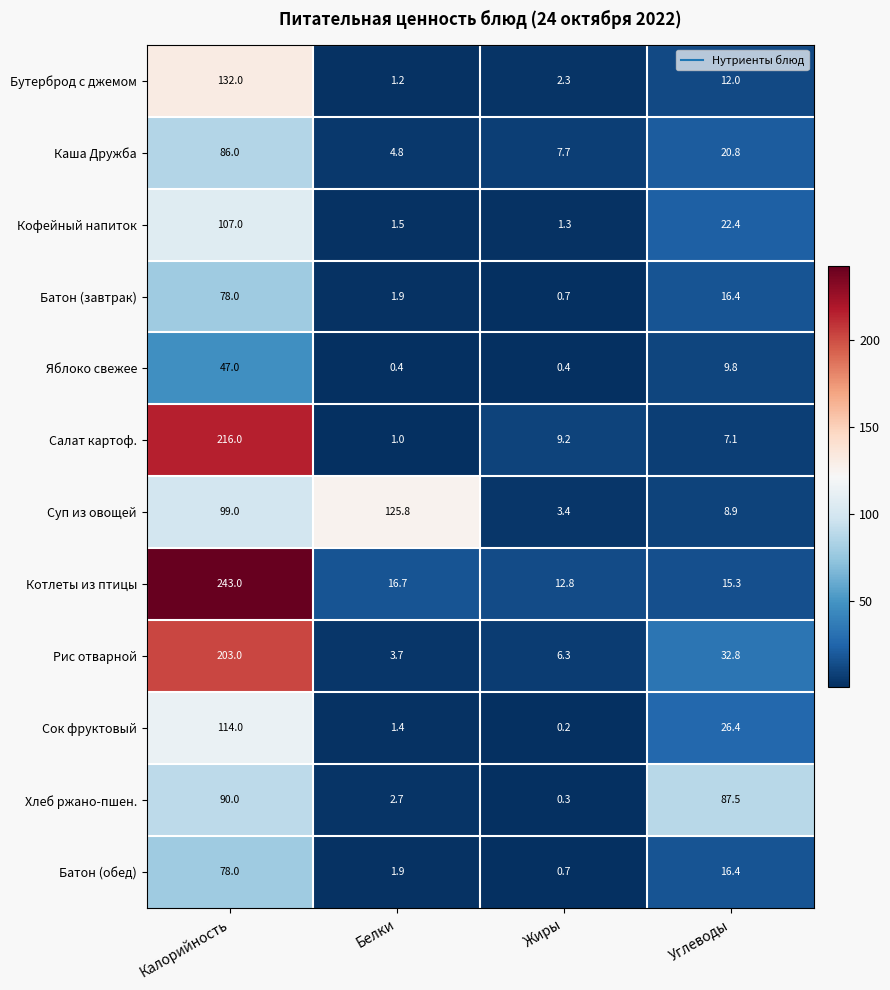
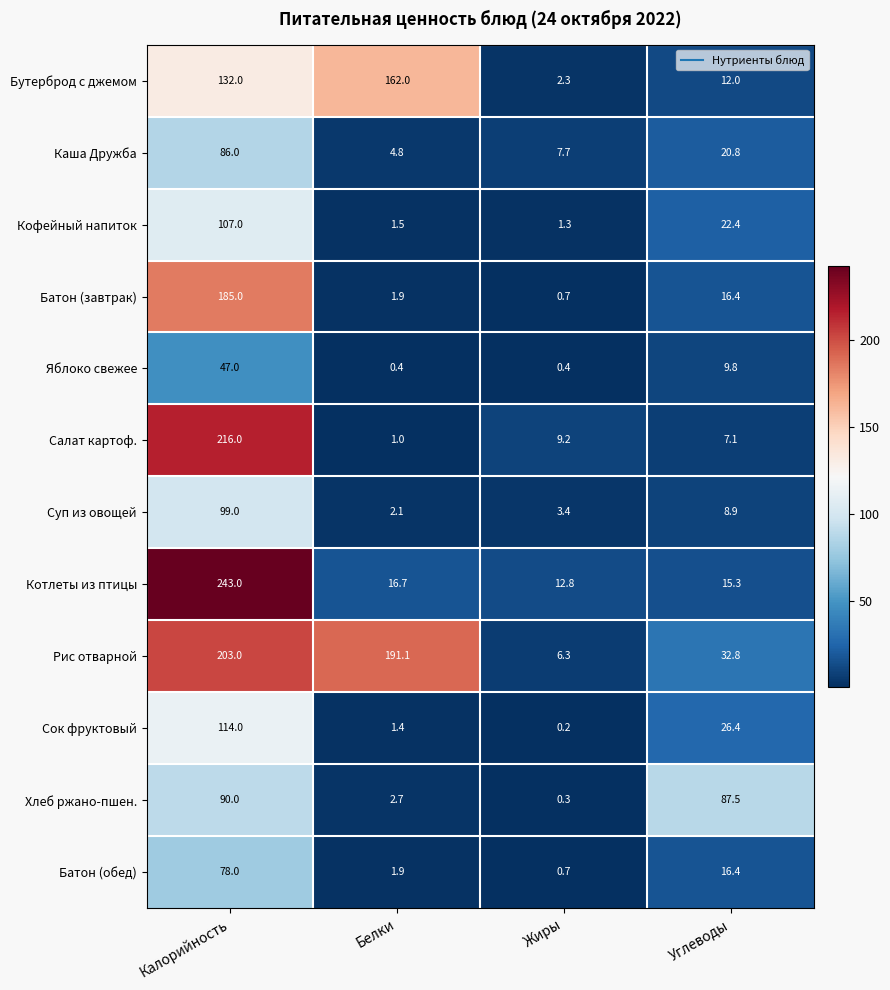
Бутерброд с джемом, Белки: 1.2 -> 162.0
Батон (завтрак), Калорийность: 78.0 -> 185.0
Суп из овощей, Белки: 125.8 -> 2.1
Рис отварной, Белки: 3.7 -> 191.1
